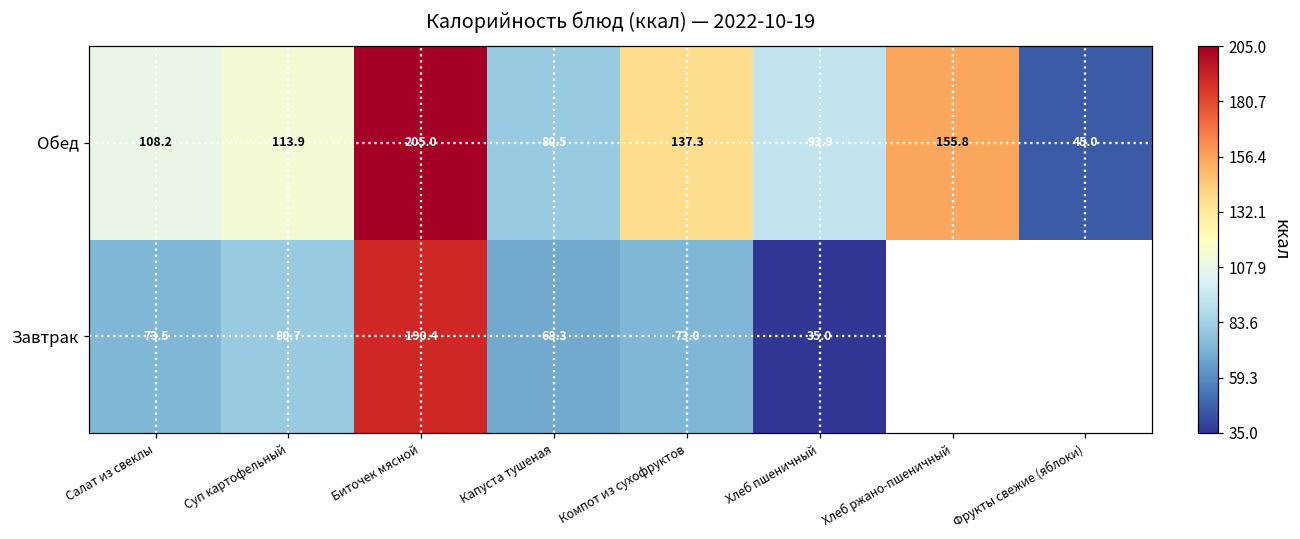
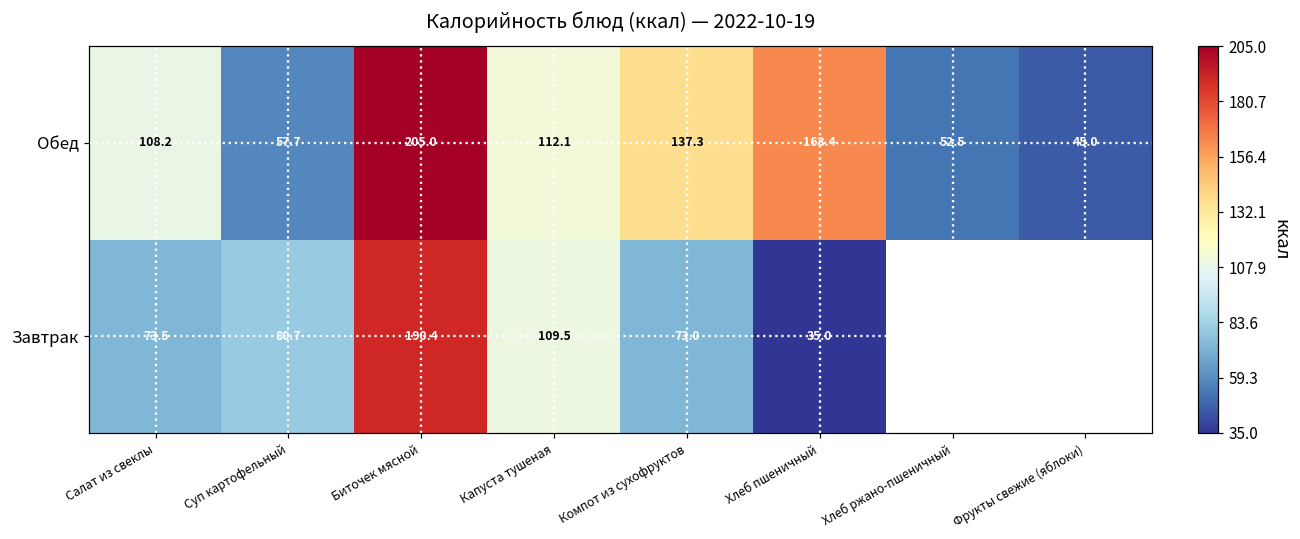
Обед, Суп картофельный: 113.9 -> 57.7
Обед, Капуста тушеная: 80.5 -> 112.1
Обед, Хлеб пшеничный: 93.9 -> 163.4
Обед, Хлеб ржано-пшеничный: 155.8 -> 52.5
Завтрак, Капуста тушеная: 68.3 -> 109.5
